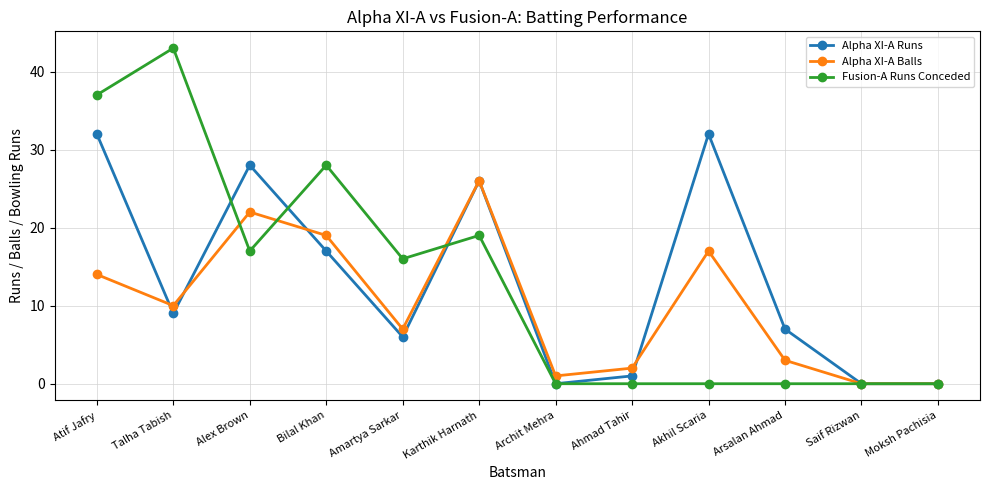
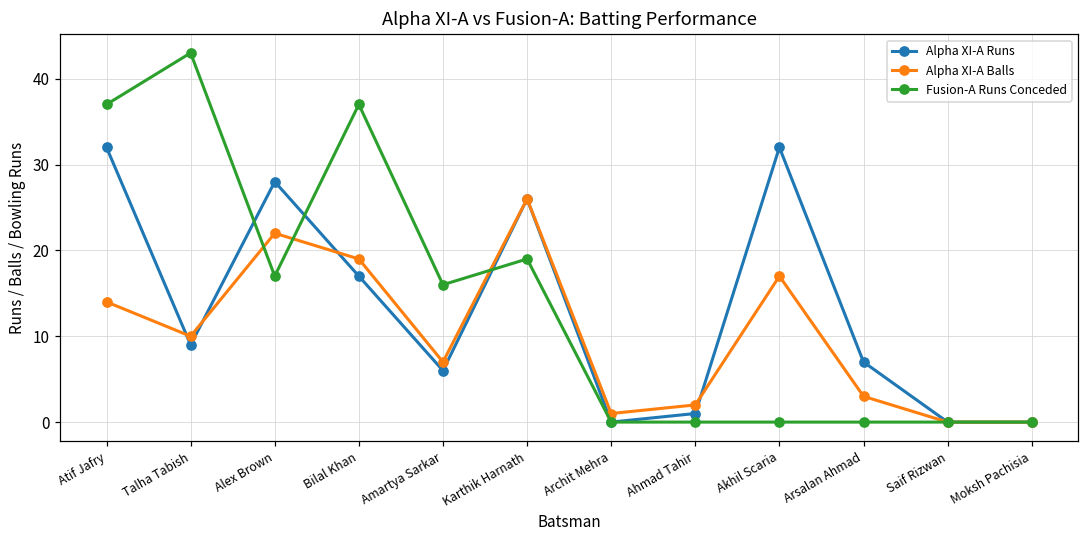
Fusion-A Runs Conceded, Bilal Khan: 28 -> 37
